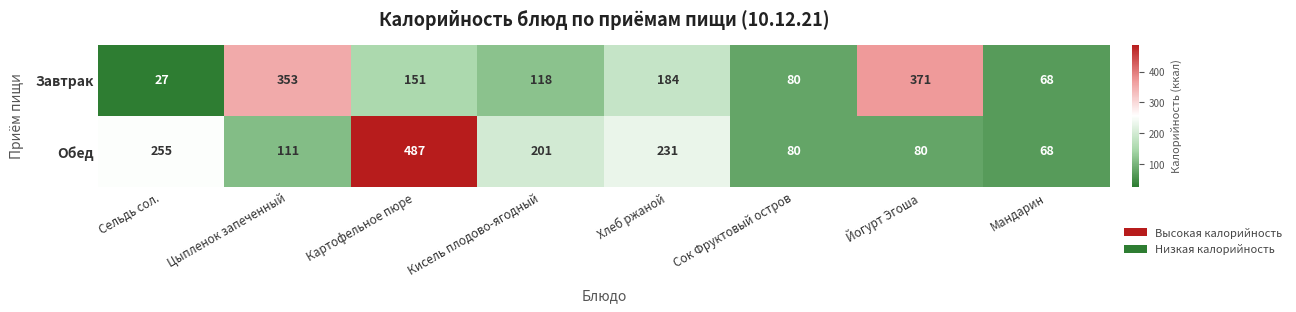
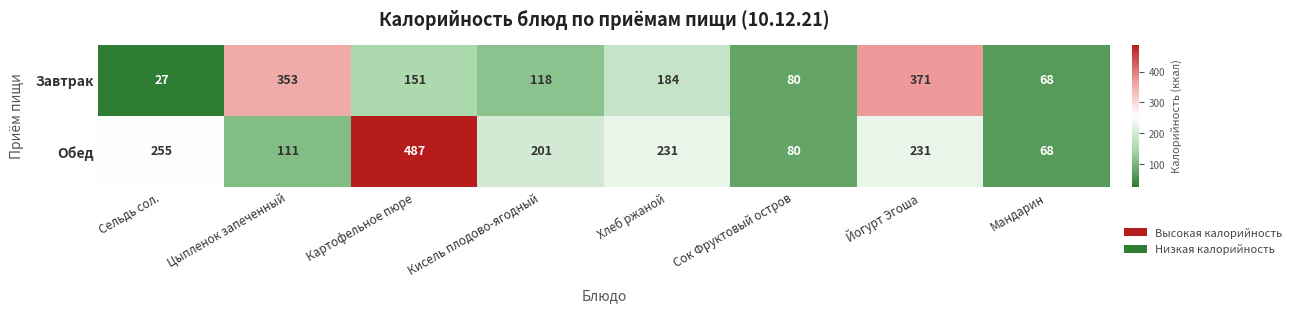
Обед, Йогурт Эгоша: 80 -> 231
